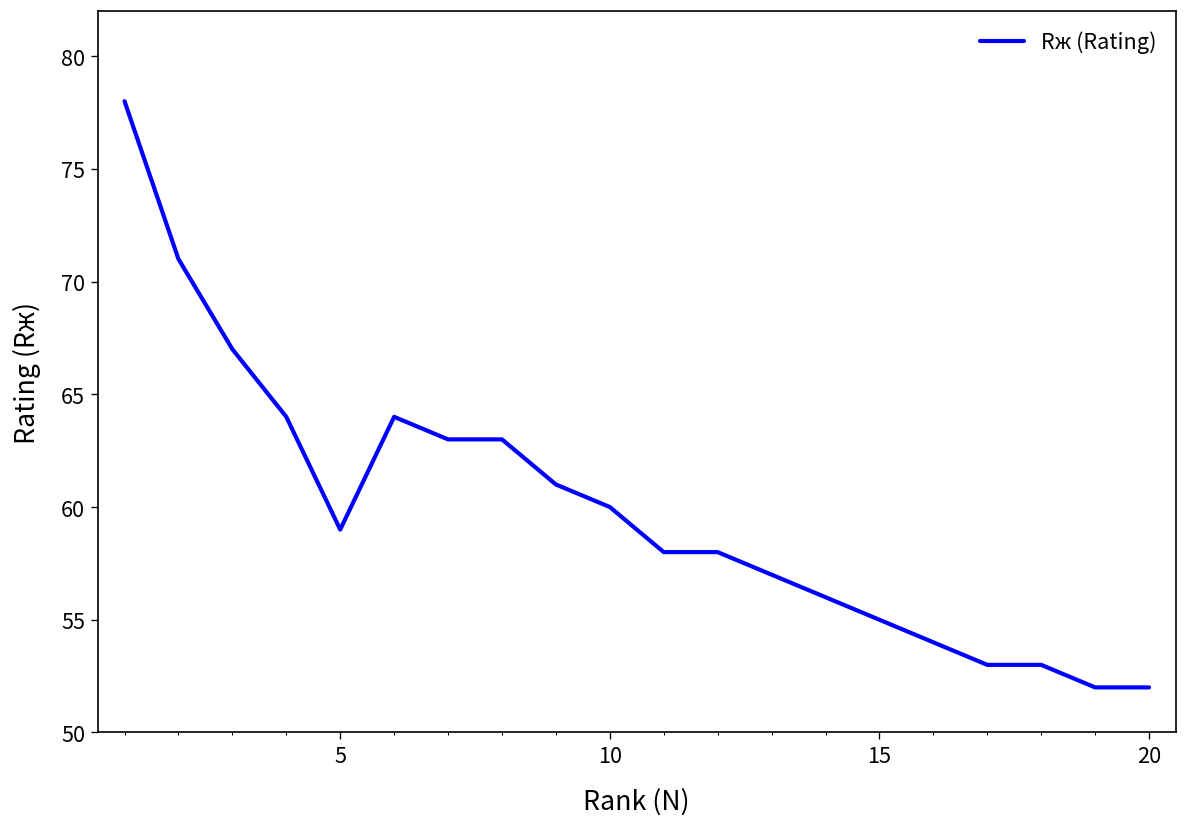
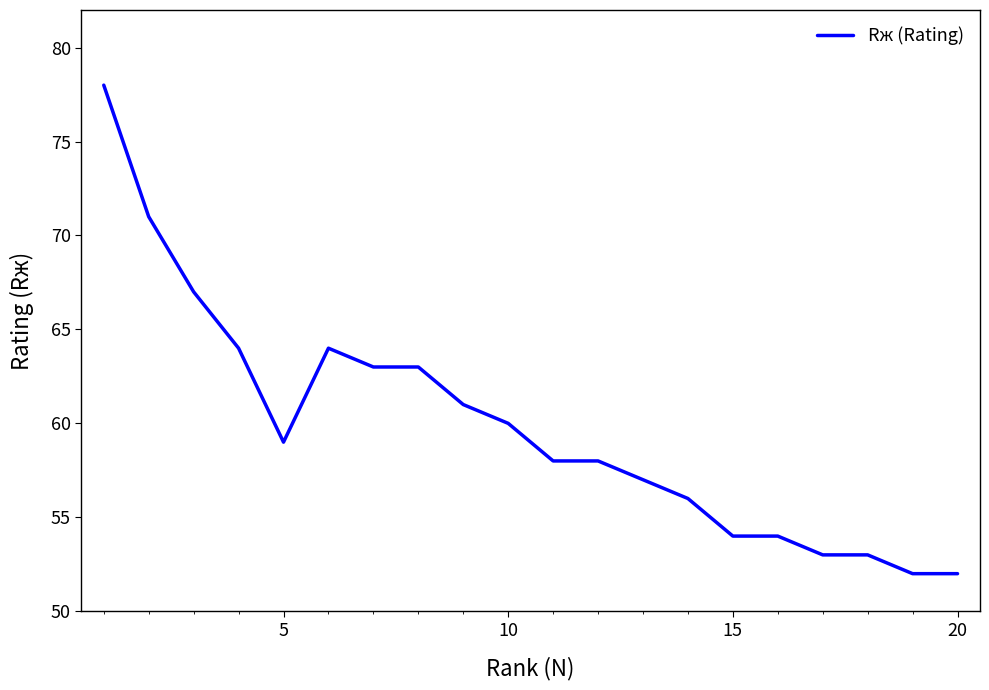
15: 55 -> 54
